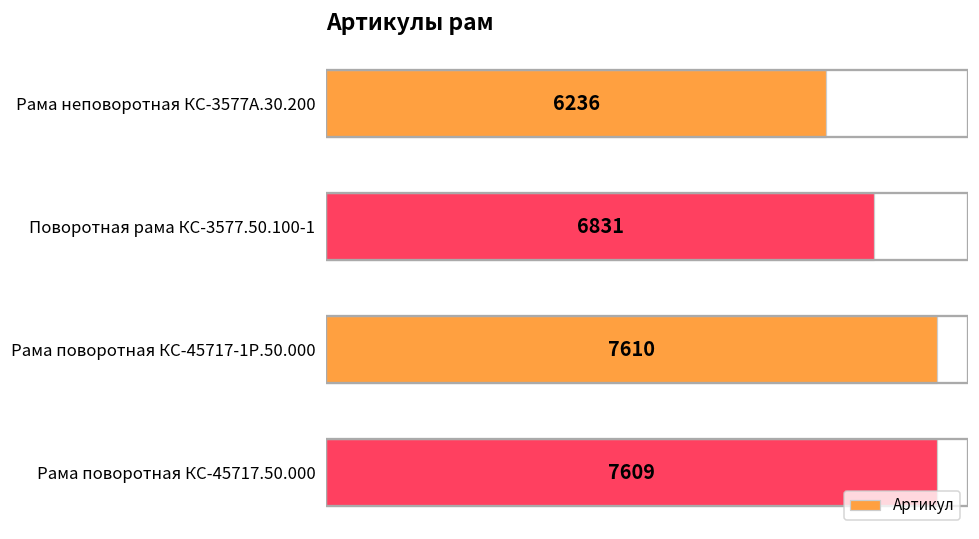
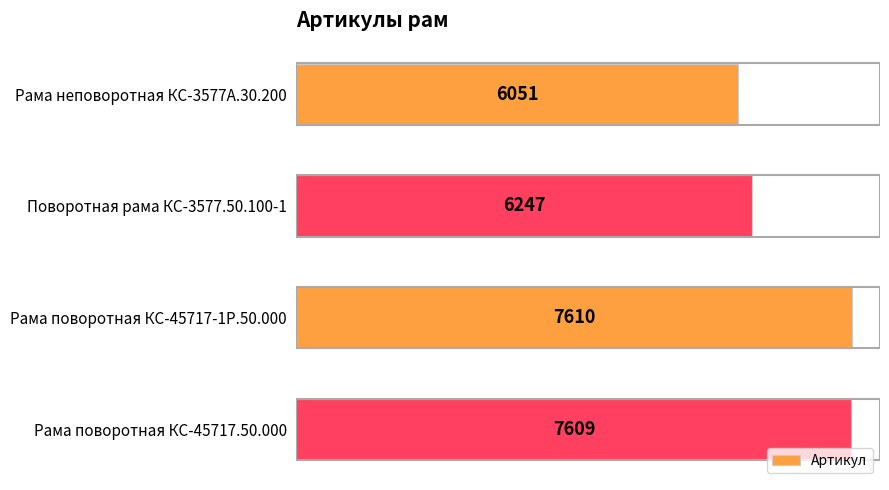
Рама неповоротная КС-3577А.30.200: 6236 -> 6051
Поворотная рама КС-3577.50.100-1: 6831 -> 6247
